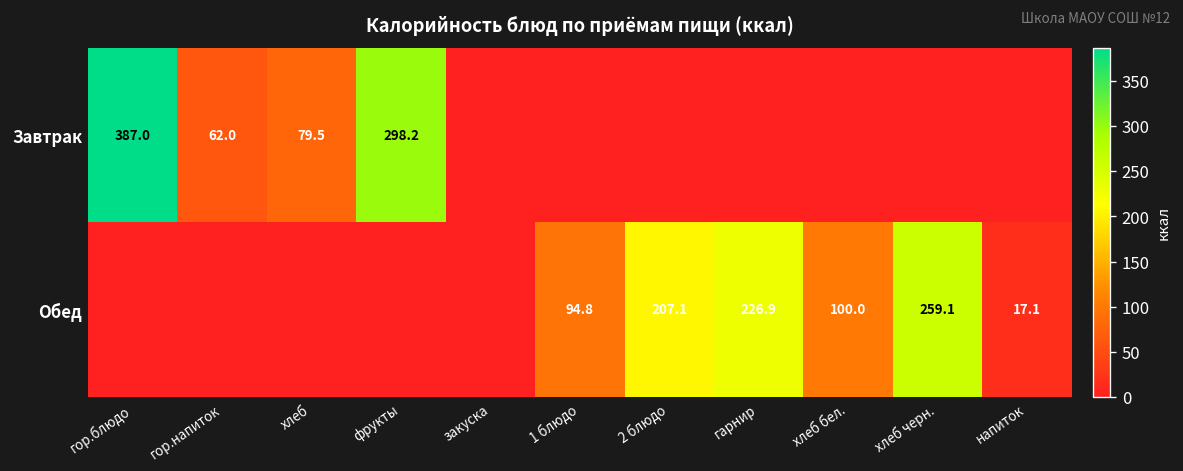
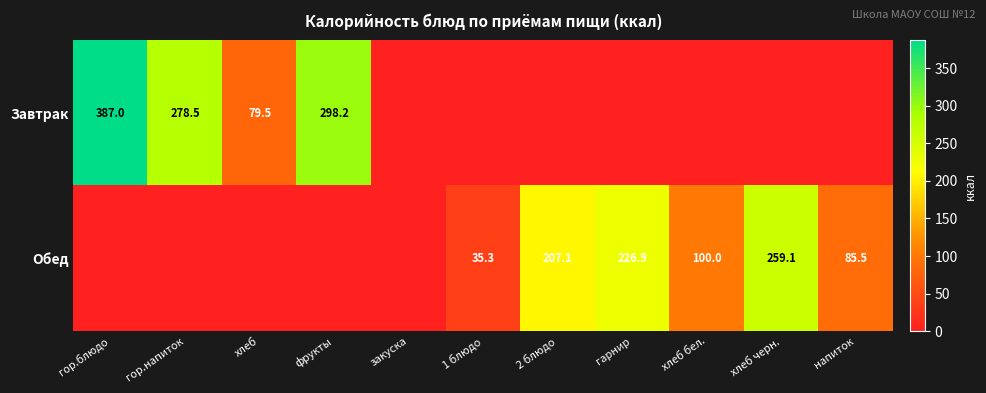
Завтрак, гор.напиток: 62.0 -> 278.5
Обед, 1 блюдо: 94.8 -> 35.3
Обед, напиток: 17.1 -> 85.5
